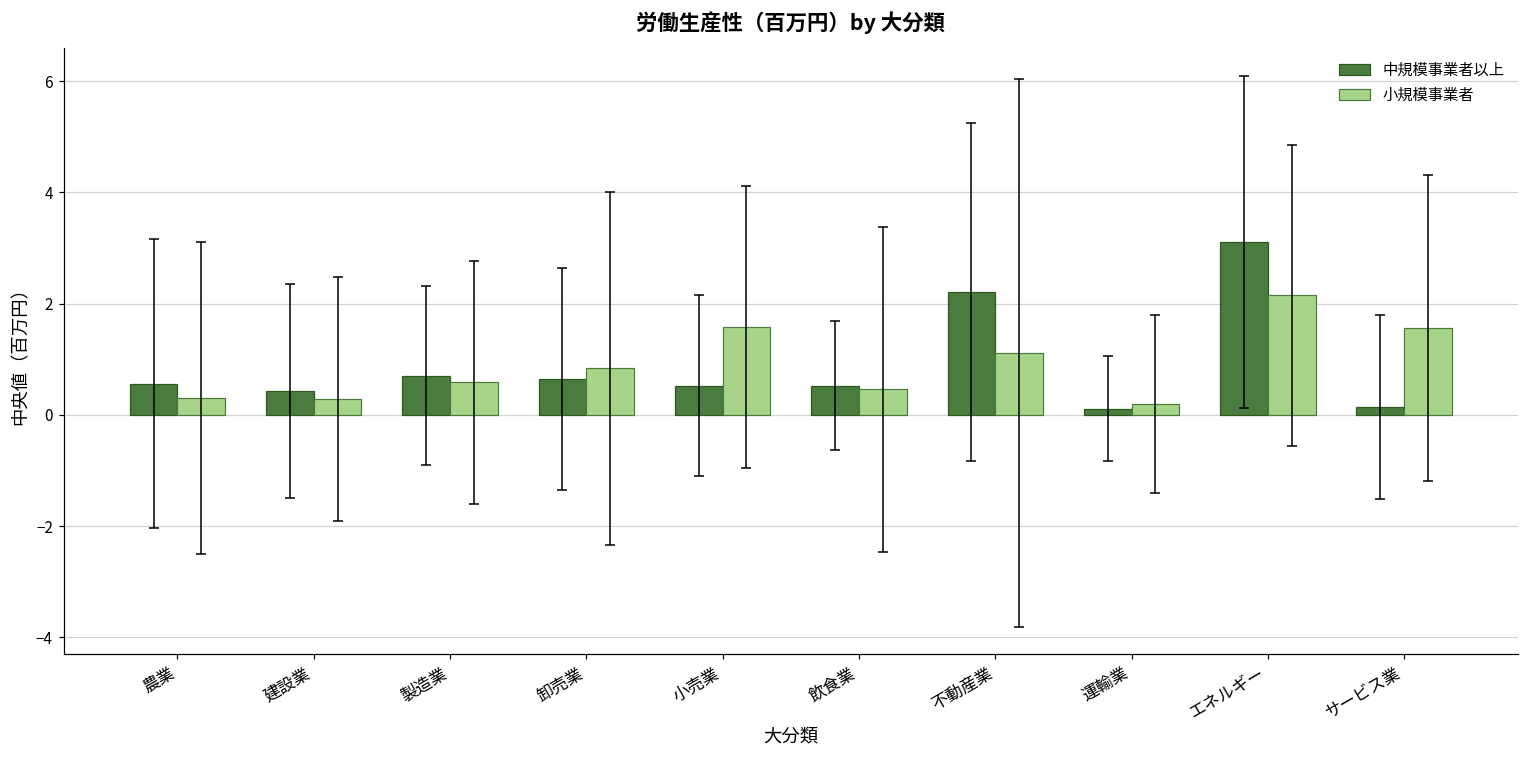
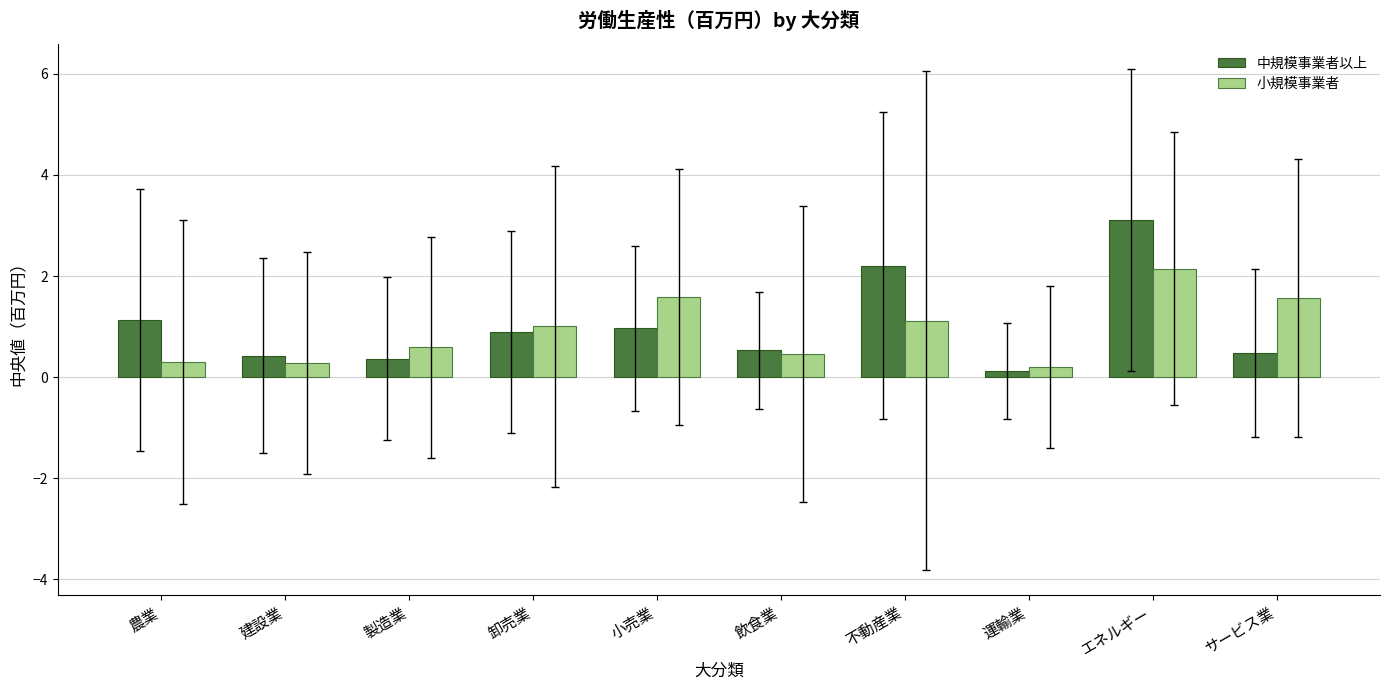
中規模事業者以上, 農業: 0.6 -> 1.1
中規模事業者以上, 製造業: 0.7 -> 0.4
中規模事業者以上, 卸売業: 0.6 -> 0.9
小規模事業者, 卸売業: 0.8 -> 1.0
中規模事業者以上, 小売業: 0.5 -> 1.0
中規模事業者以上, サービス業: 0.1 -> 0.5
